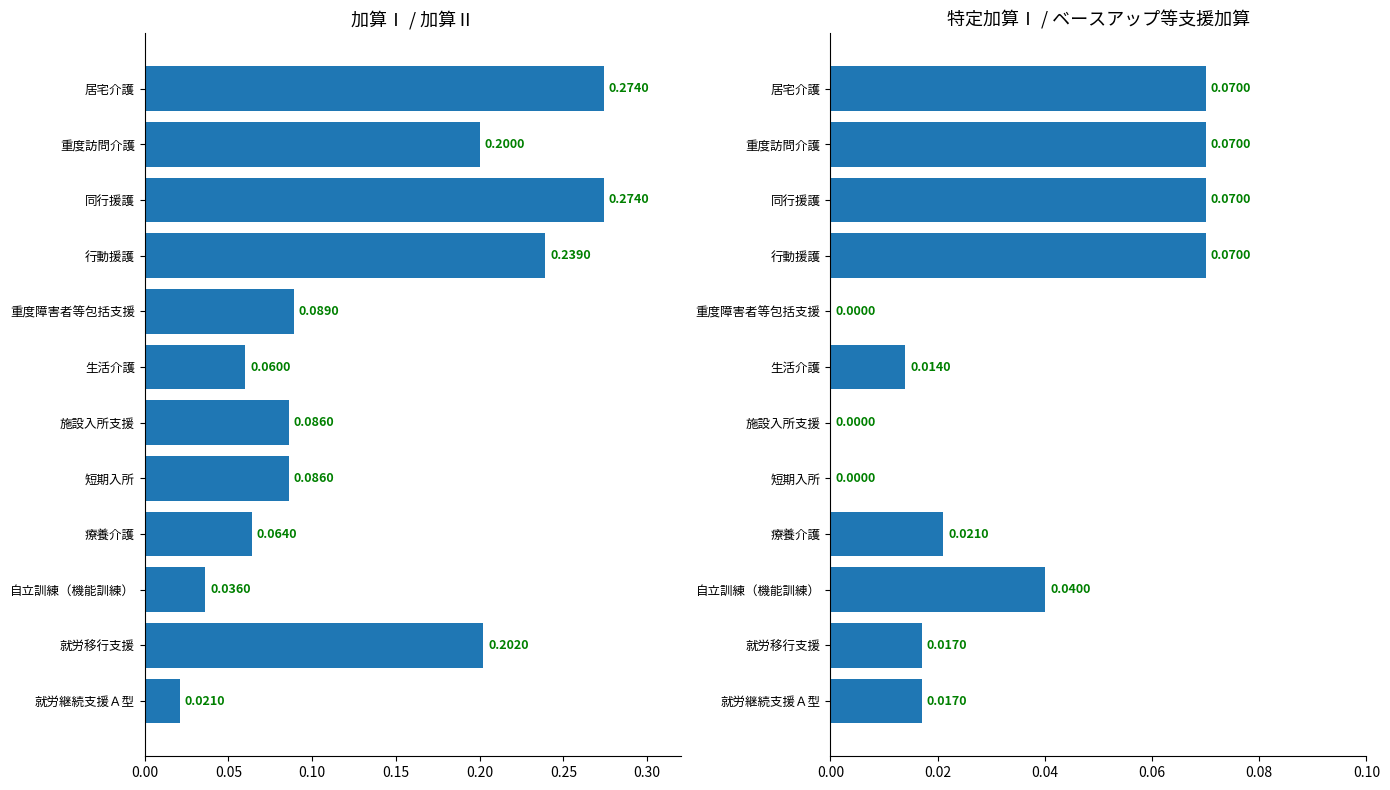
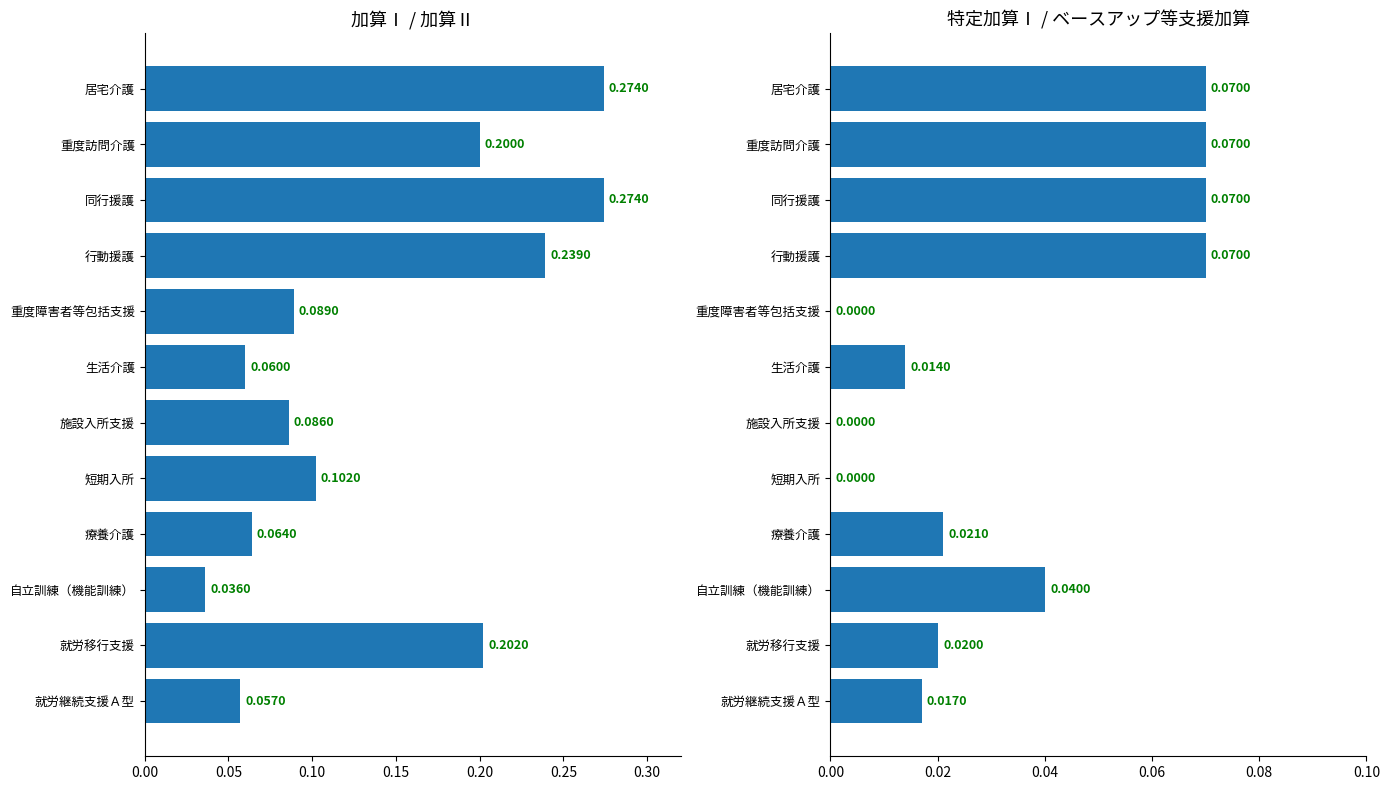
加算Ⅰ / 加算Ⅱ, 短期入所: 0.0860 -> 0.1020
加算Ⅰ / 加算Ⅱ, 就労継続支援Ａ型: 0.0210 -> 0.0570
特定加算Ⅰ / ベースアップ等支援加算, 就労移行支援: 0.0170 -> 0.0200
